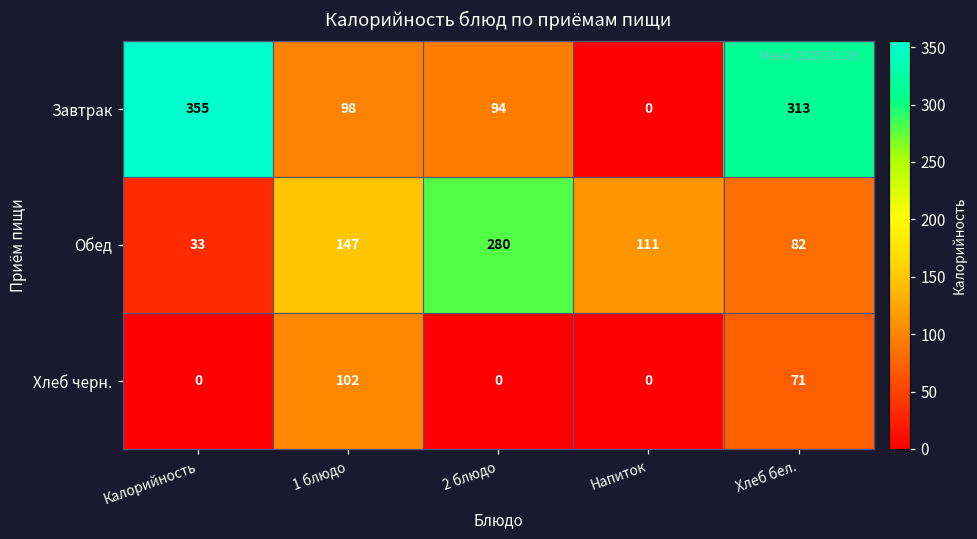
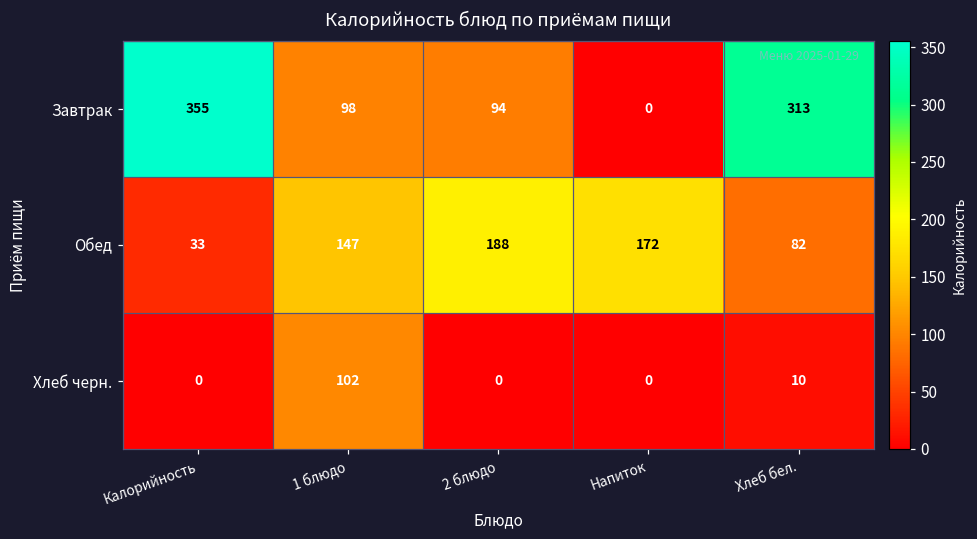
Обед, 2 блюдо: 280 -> 188
Обед, Напиток: 111 -> 172
Хлеб черн., Хлеб бел.: 71 -> 10
